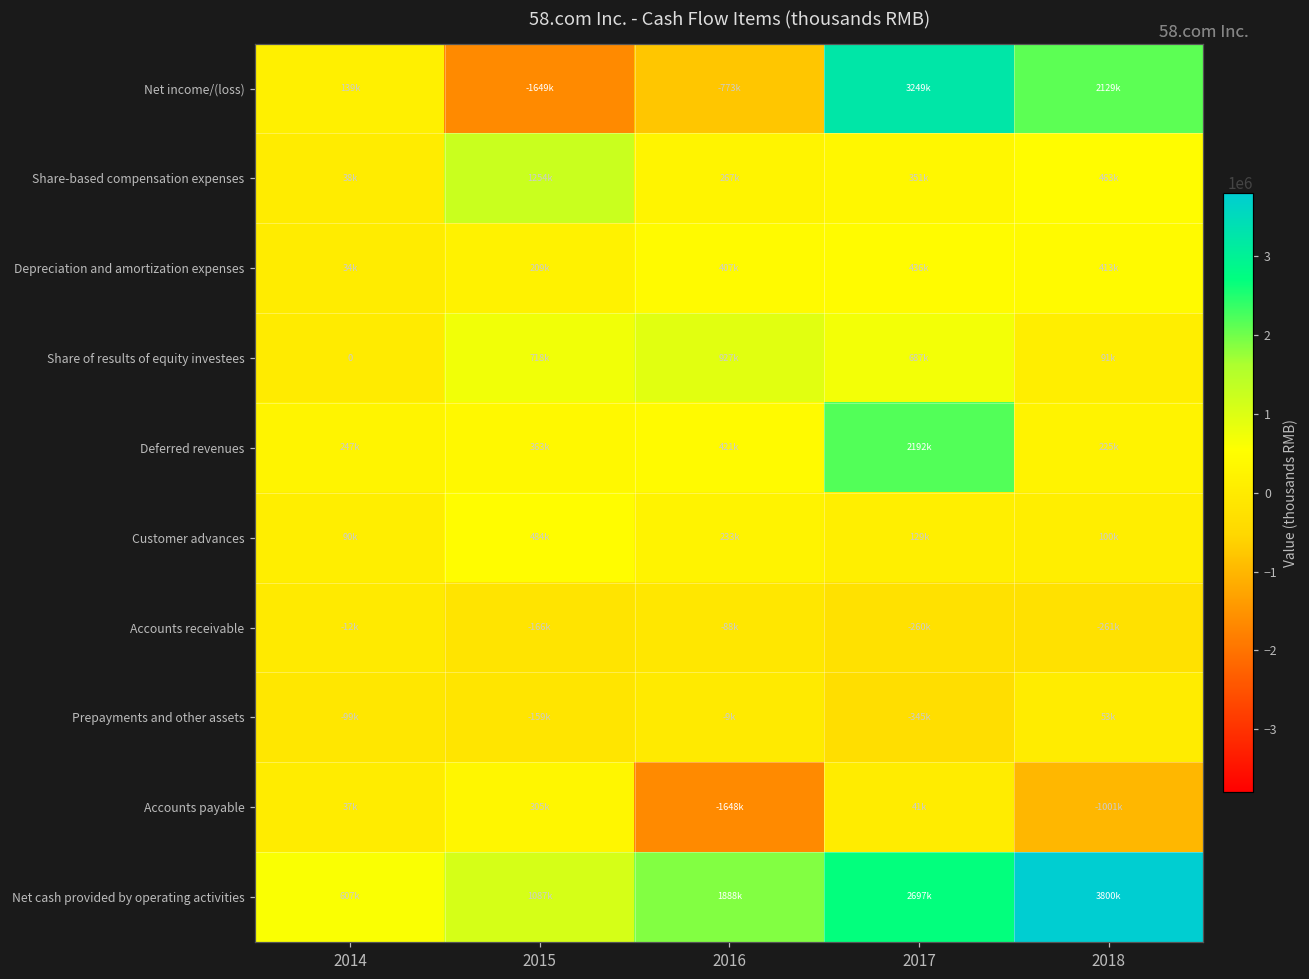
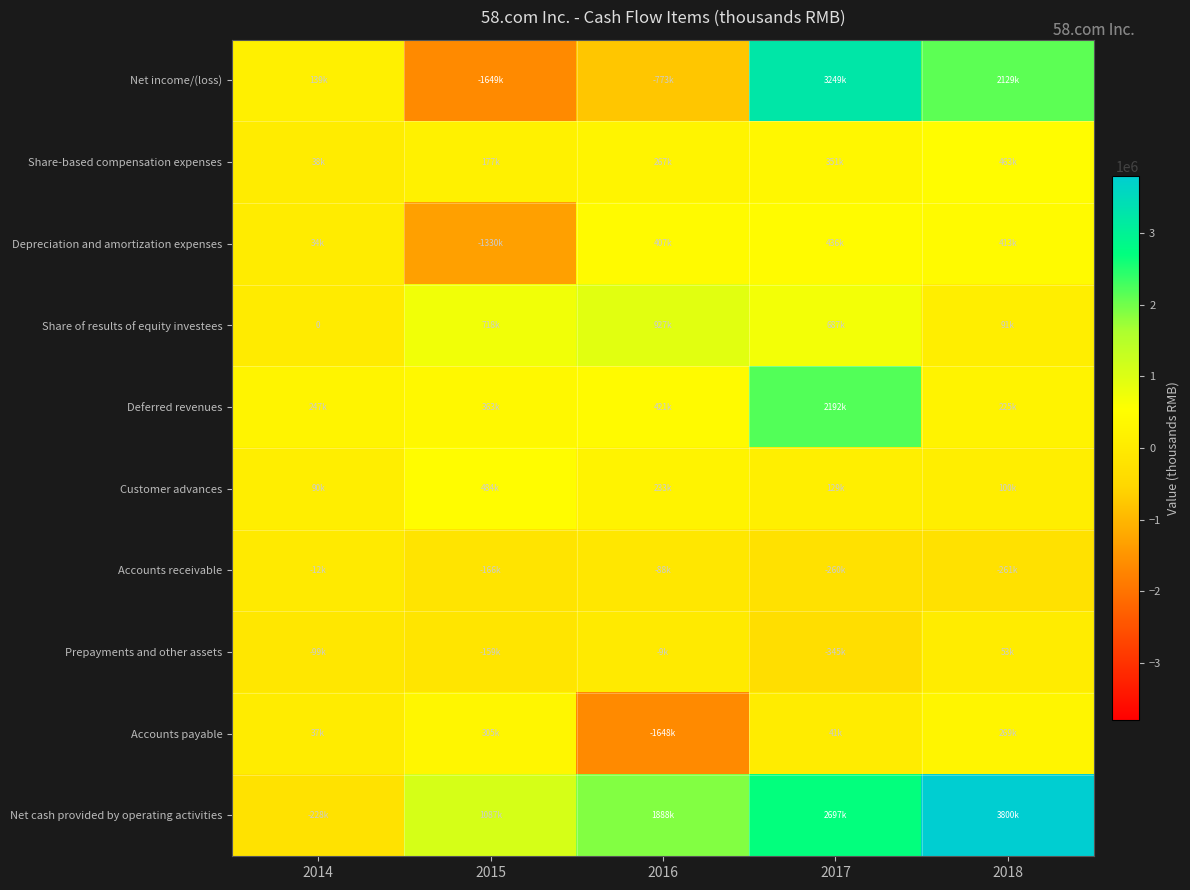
Share-based compensation expenses, 2015: 1254k -> 177k
Depreciation and amortization expenses, 2015: 209k -> -1330k
Accounts payable, 2018: -1001k -> 269k
Net cash provided by operating activities, 2014: 607k -> -228k
